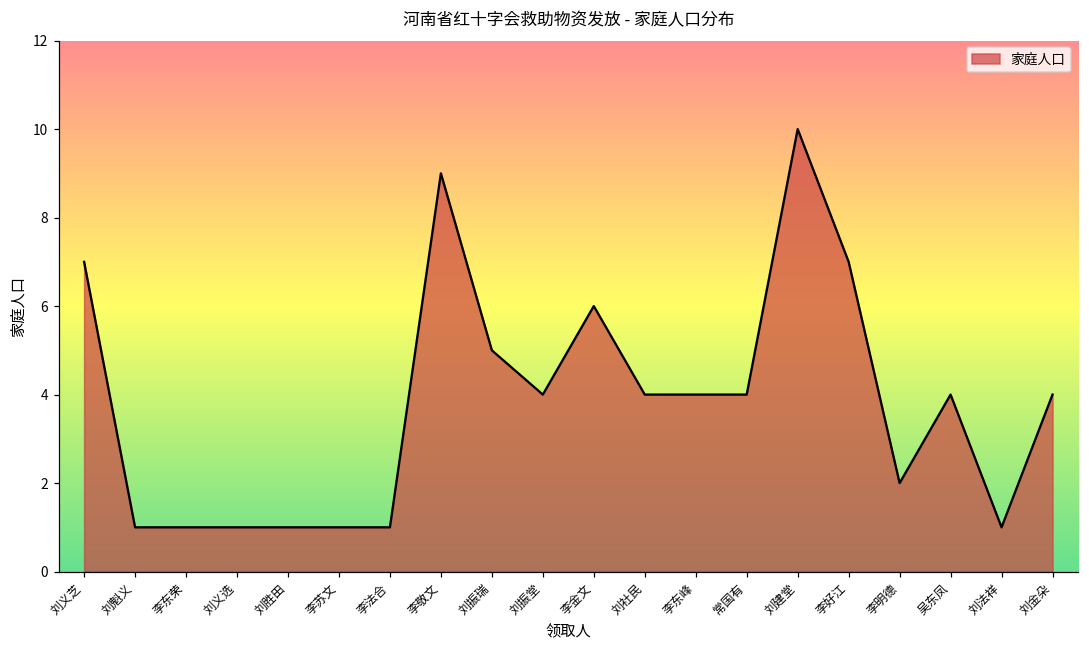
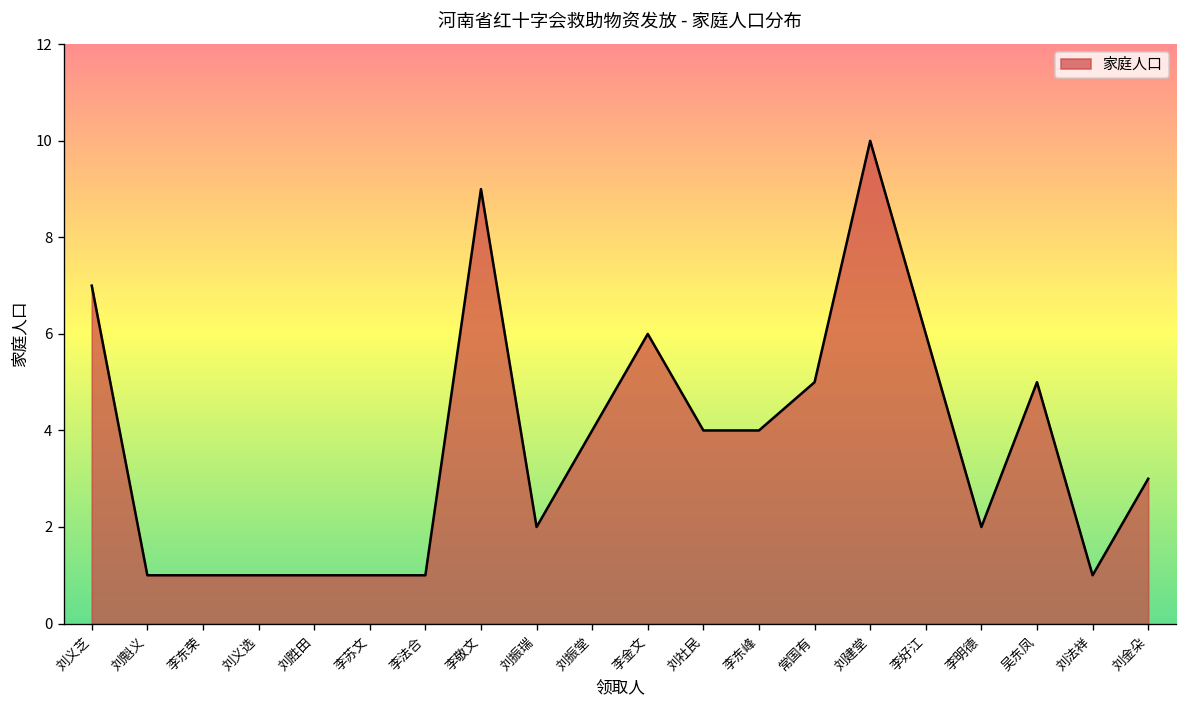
刘振瑞: 5 -> 2
常国有: 4 -> 5
李好江: 7 -> 6
吴东凤: 4 -> 5
刘金朵: 4 -> 3
